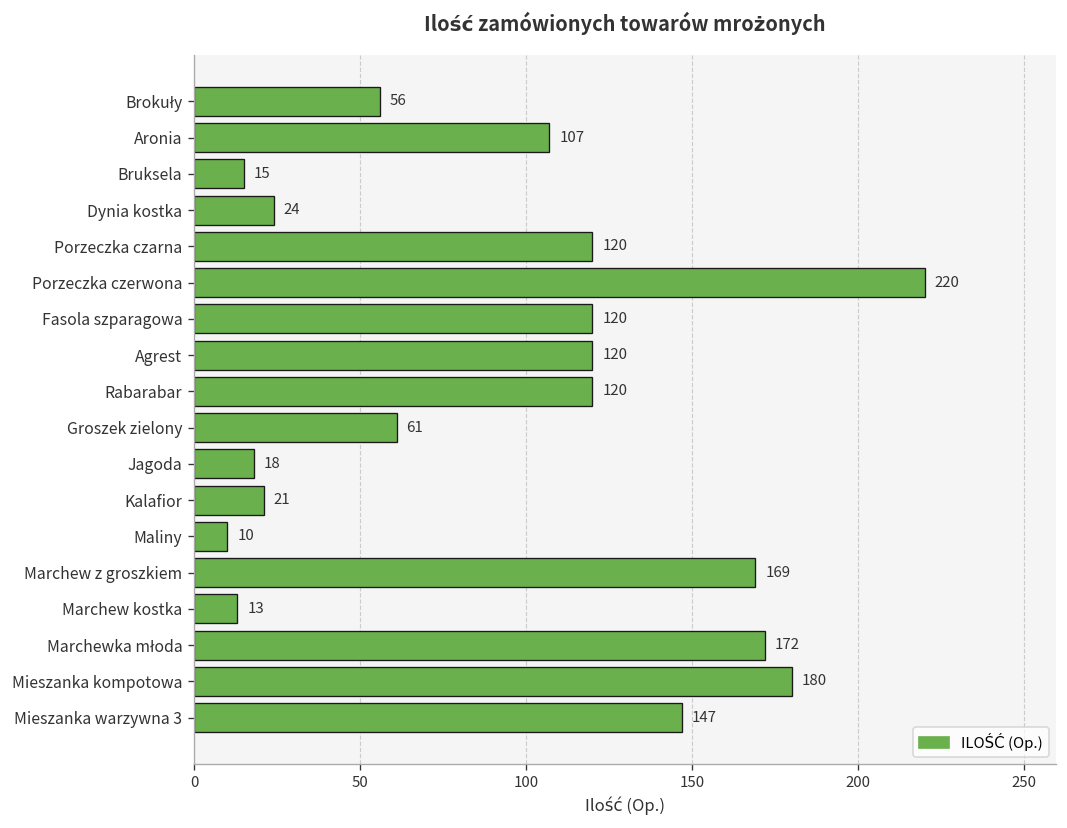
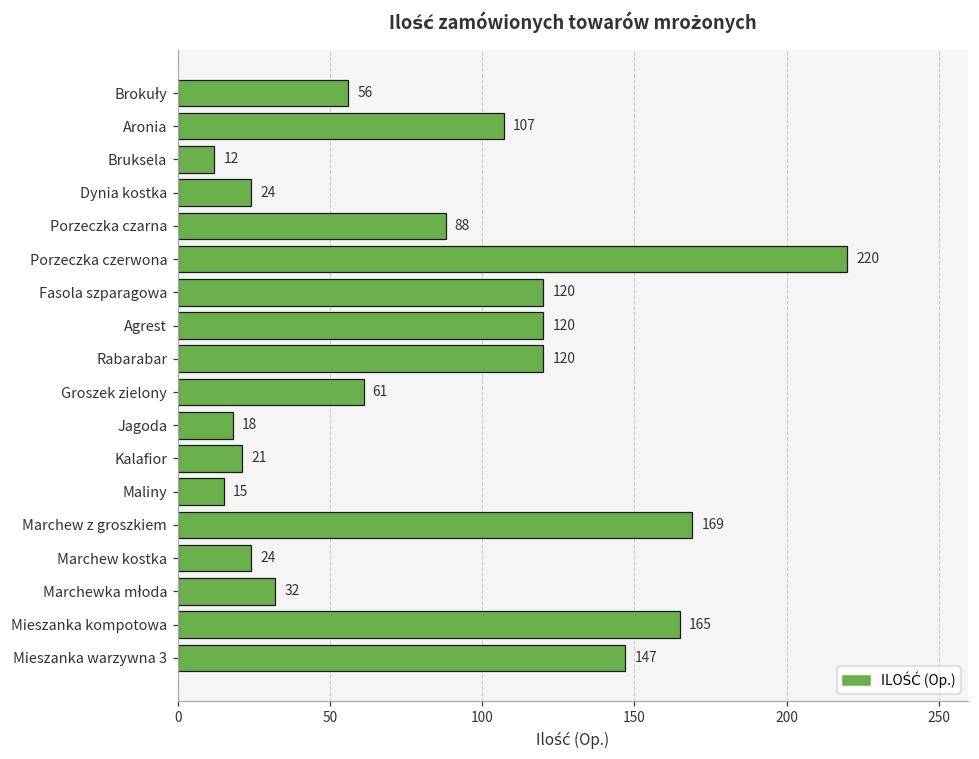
Bruksela: 15 -> 12
Porzeczka czarna: 120 -> 88
Maliny: 10 -> 15
Marchew kostka: 13 -> 24
Marchewka młoda: 172 -> 32
Mieszanka kompotowa: 180 -> 165
